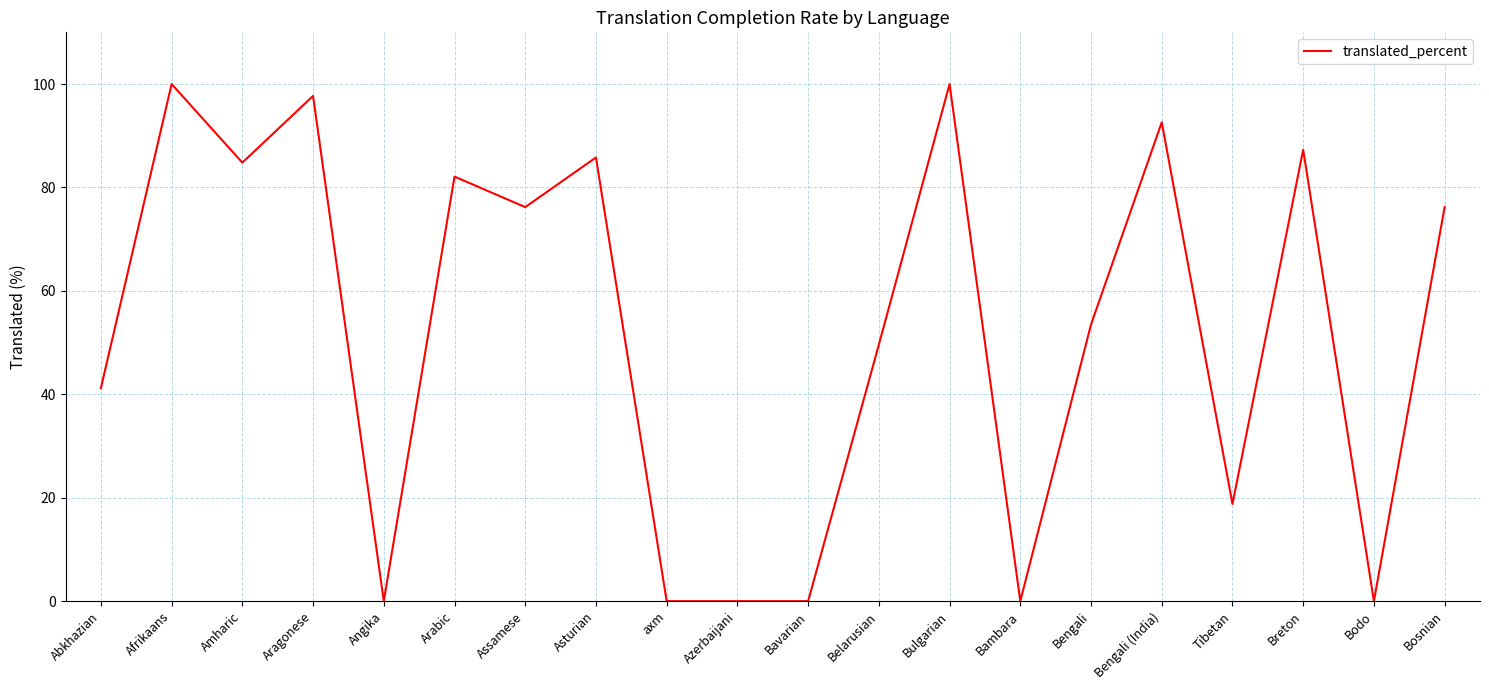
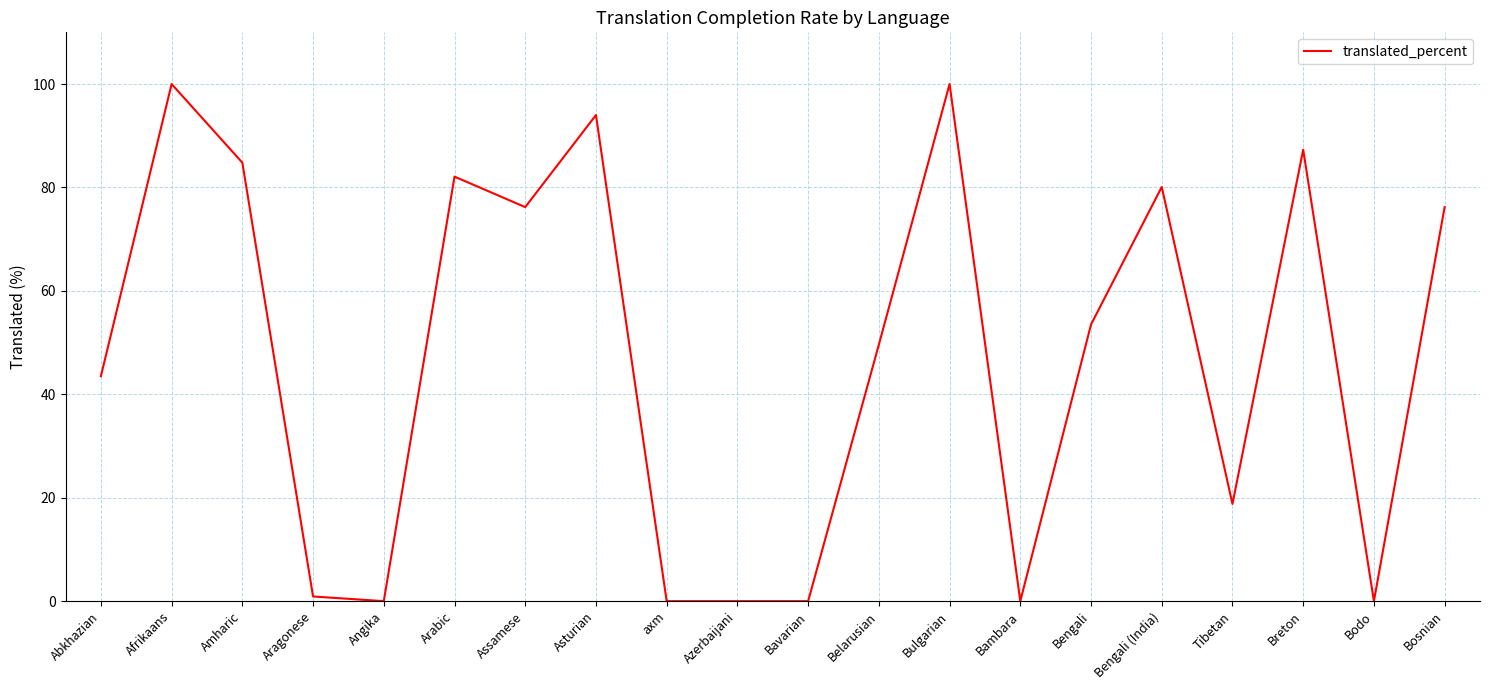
Abkhazian: 41 -> 44
Aragonese: 98 -> 1
Asturian: 86 -> 94
Bengali (India): 93 -> 80
